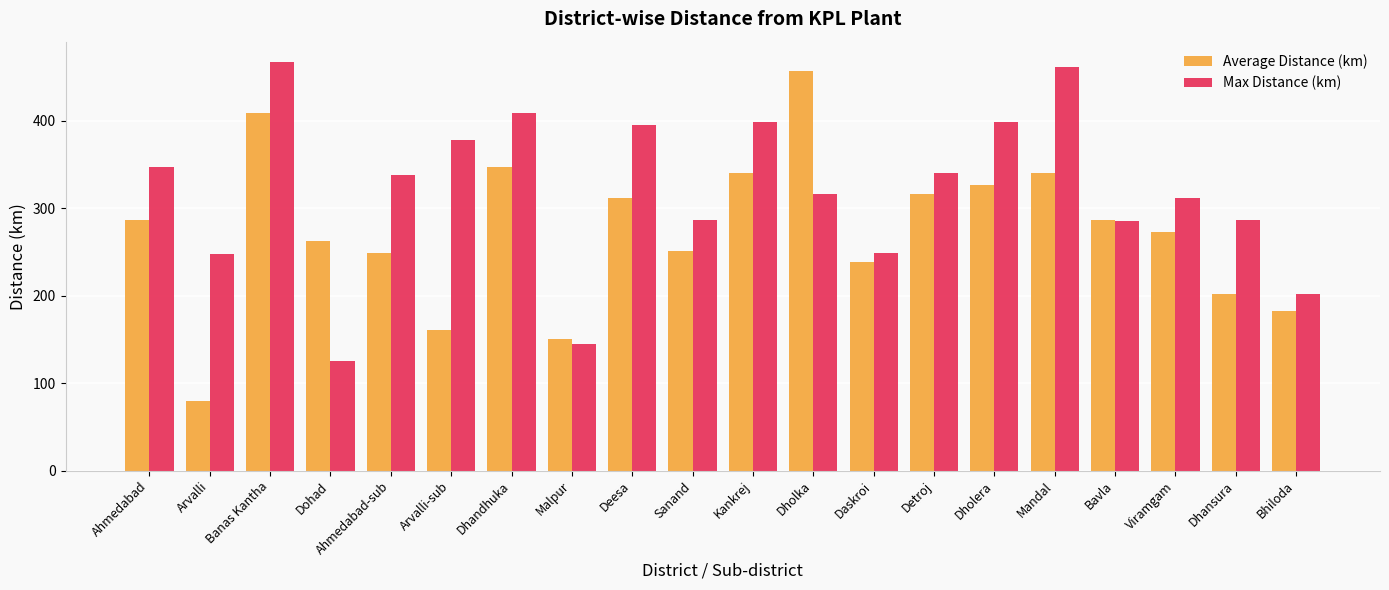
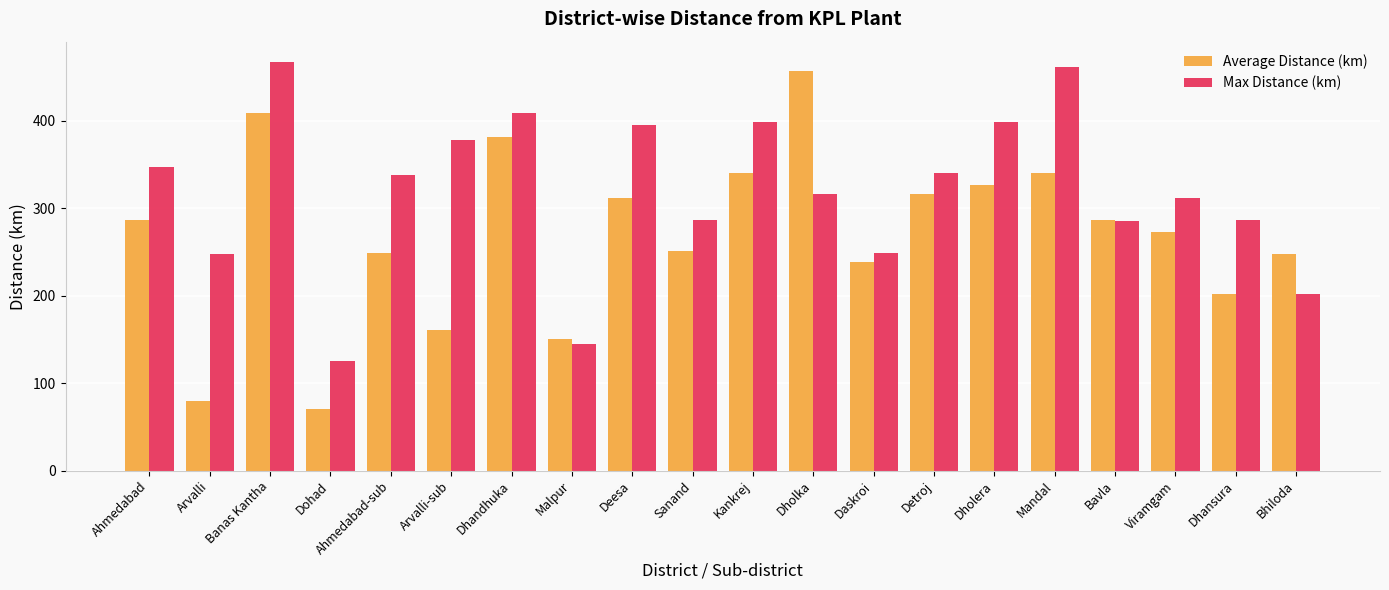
Average Distance (km), Dohad: 260 -> 70
Average Distance (km), Dhandhuka: 350 -> 380
Average Distance (km), Bhiloda: 180 -> 250
